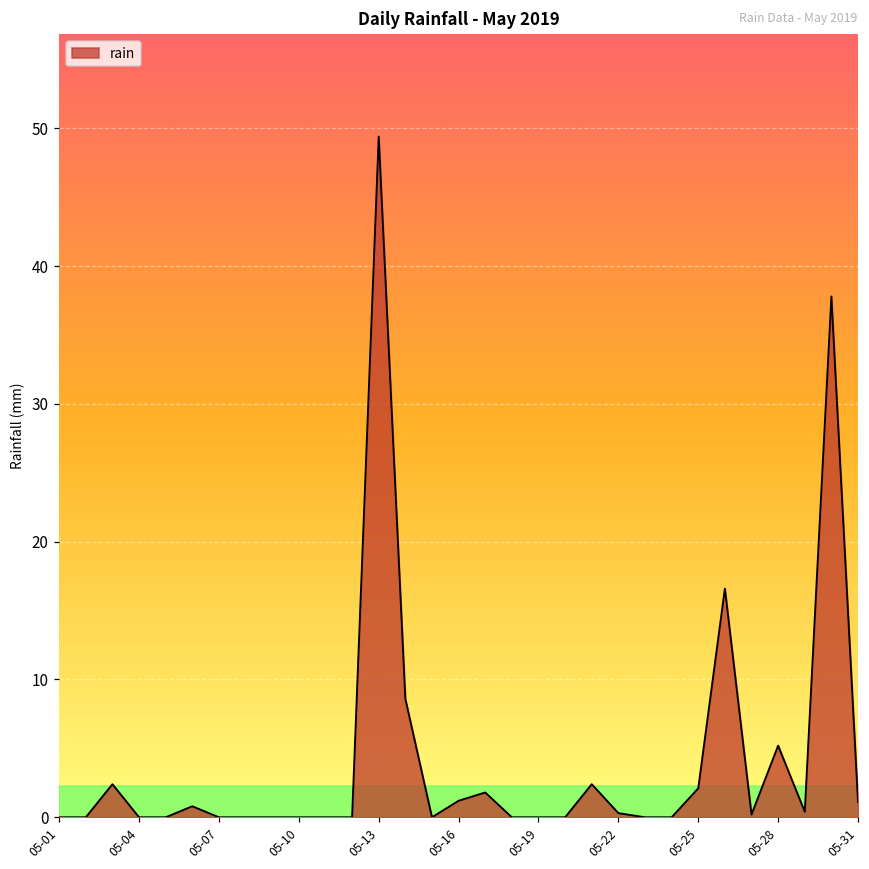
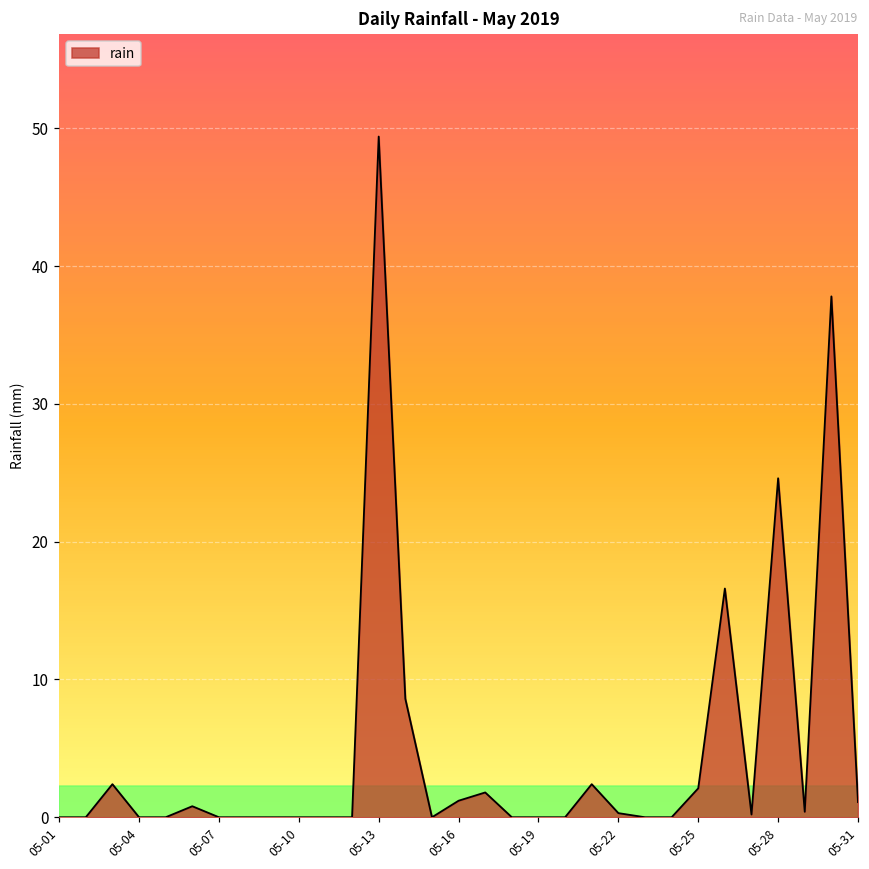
05-28: 5.2 -> 24.6
